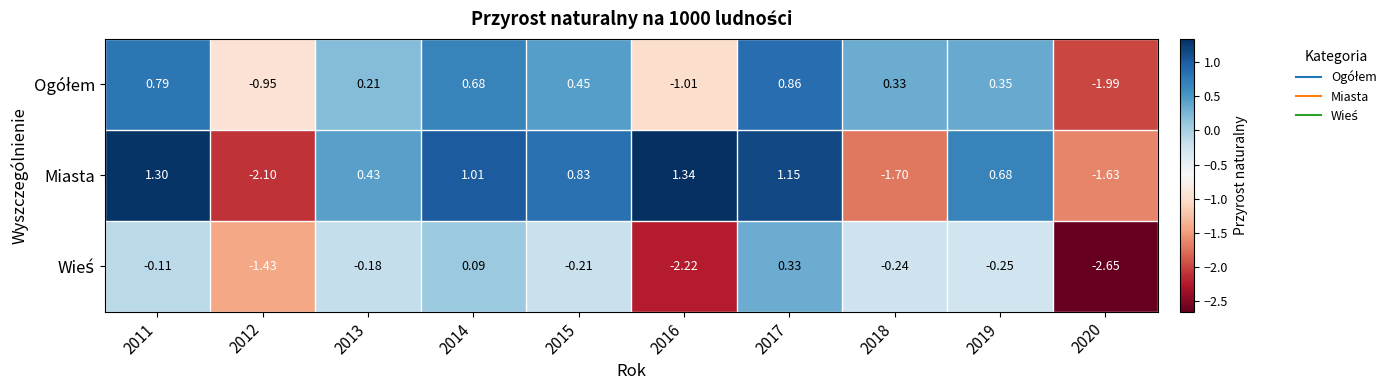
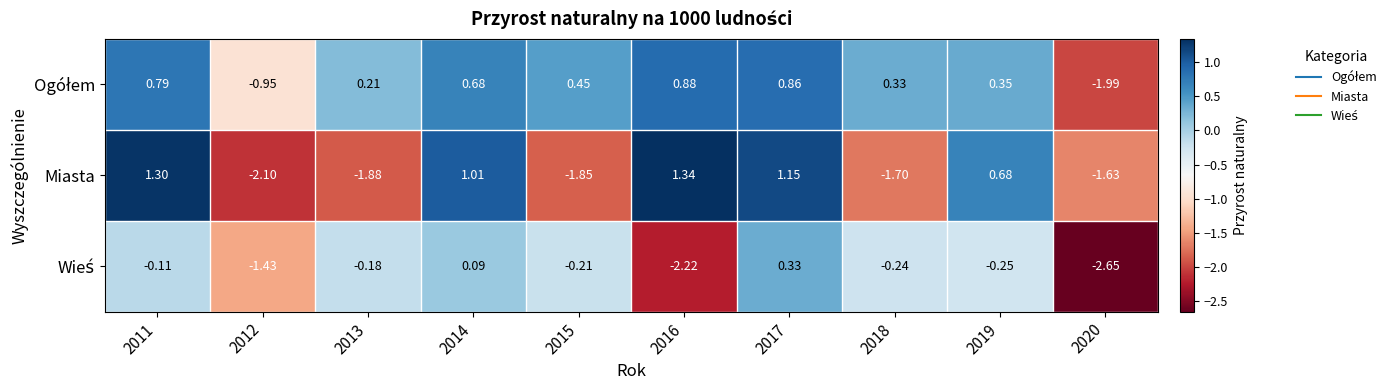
Ogółem, 2016: -1.01 -> 0.88
Miasta, 2013: 0.43 -> -1.88
Miasta, 2015: 0.83 -> -1.85
